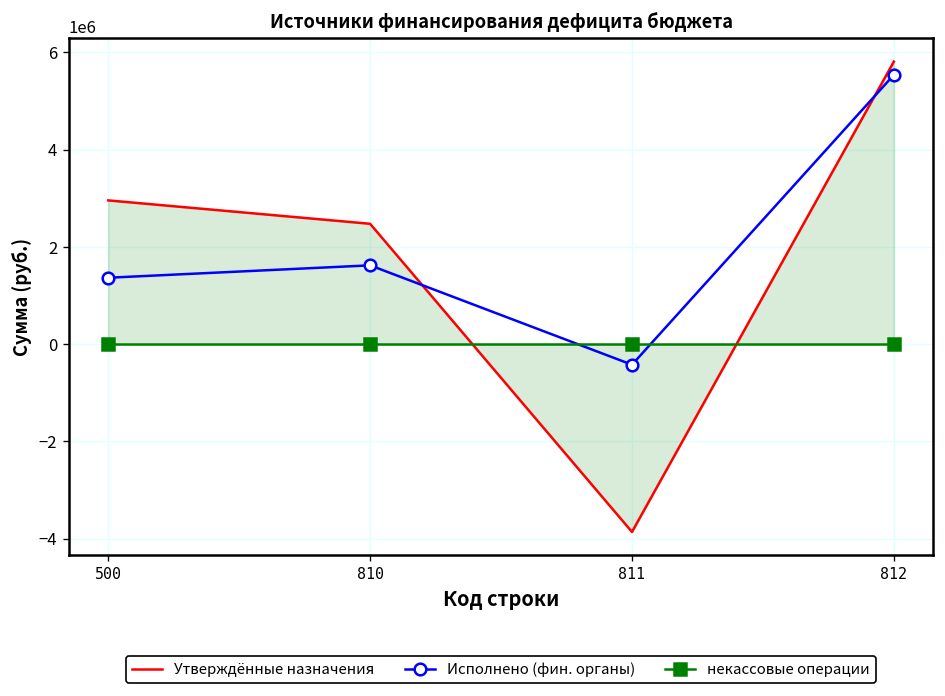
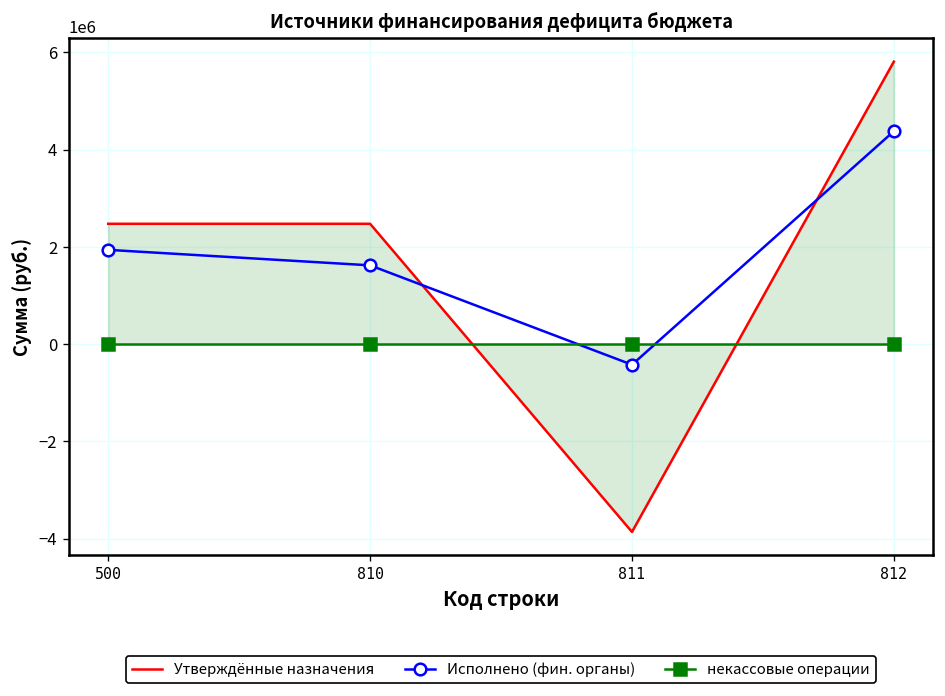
Утверждённые назначения, 500: 3000000 -> 2500000
Исполнено (фин. органы), 500: 1400000 -> 1900000
Исполнено (фин. органы), 812: 5500000 -> 4400000
